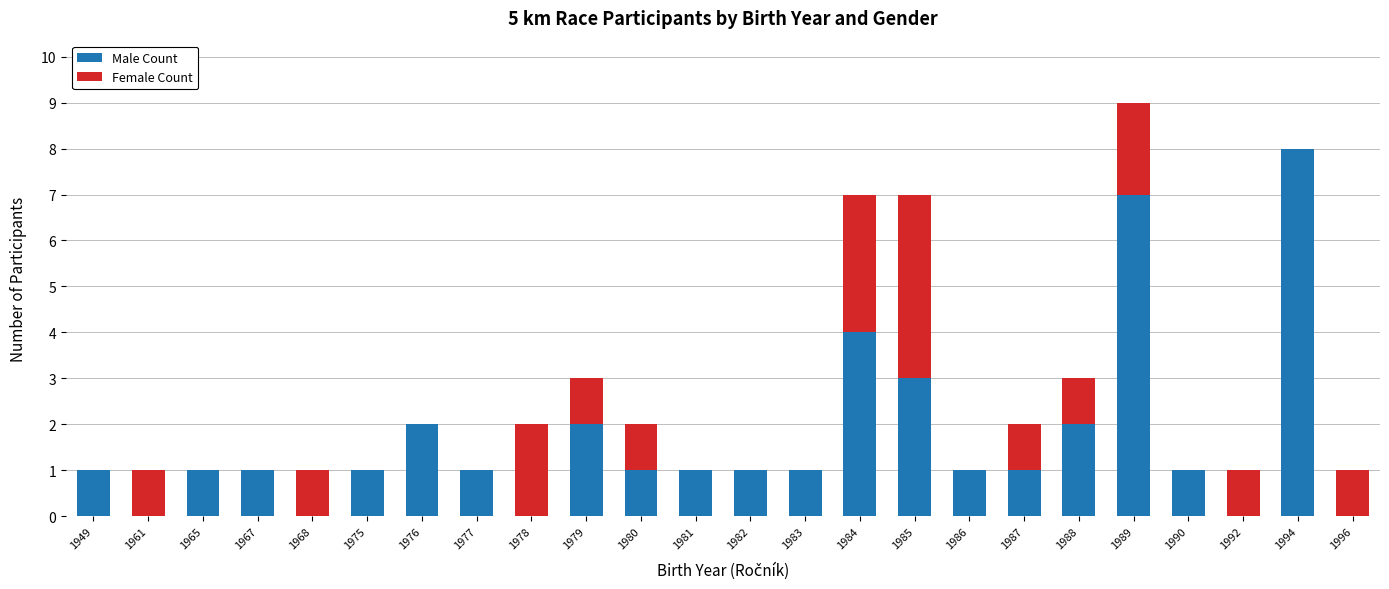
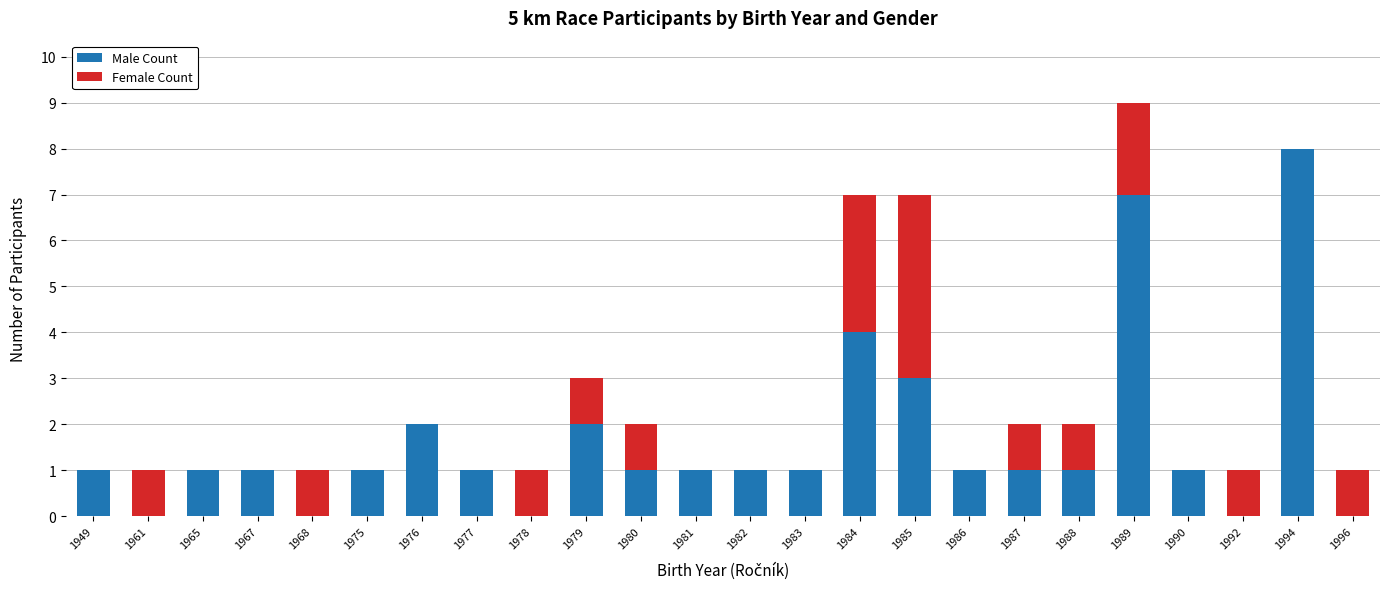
Female Count, 1978: 2 -> 1
Male Count, 1988: 2 -> 1
